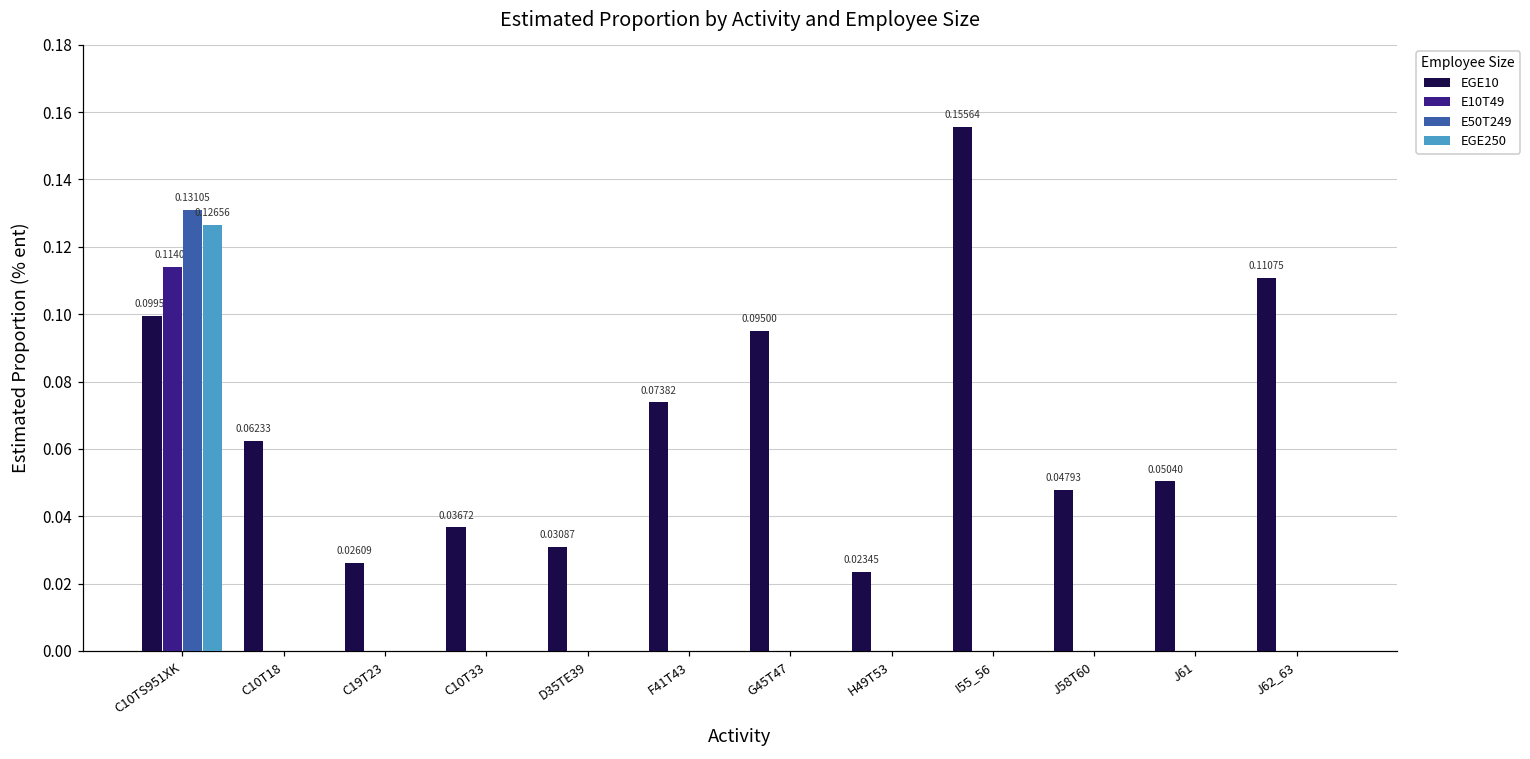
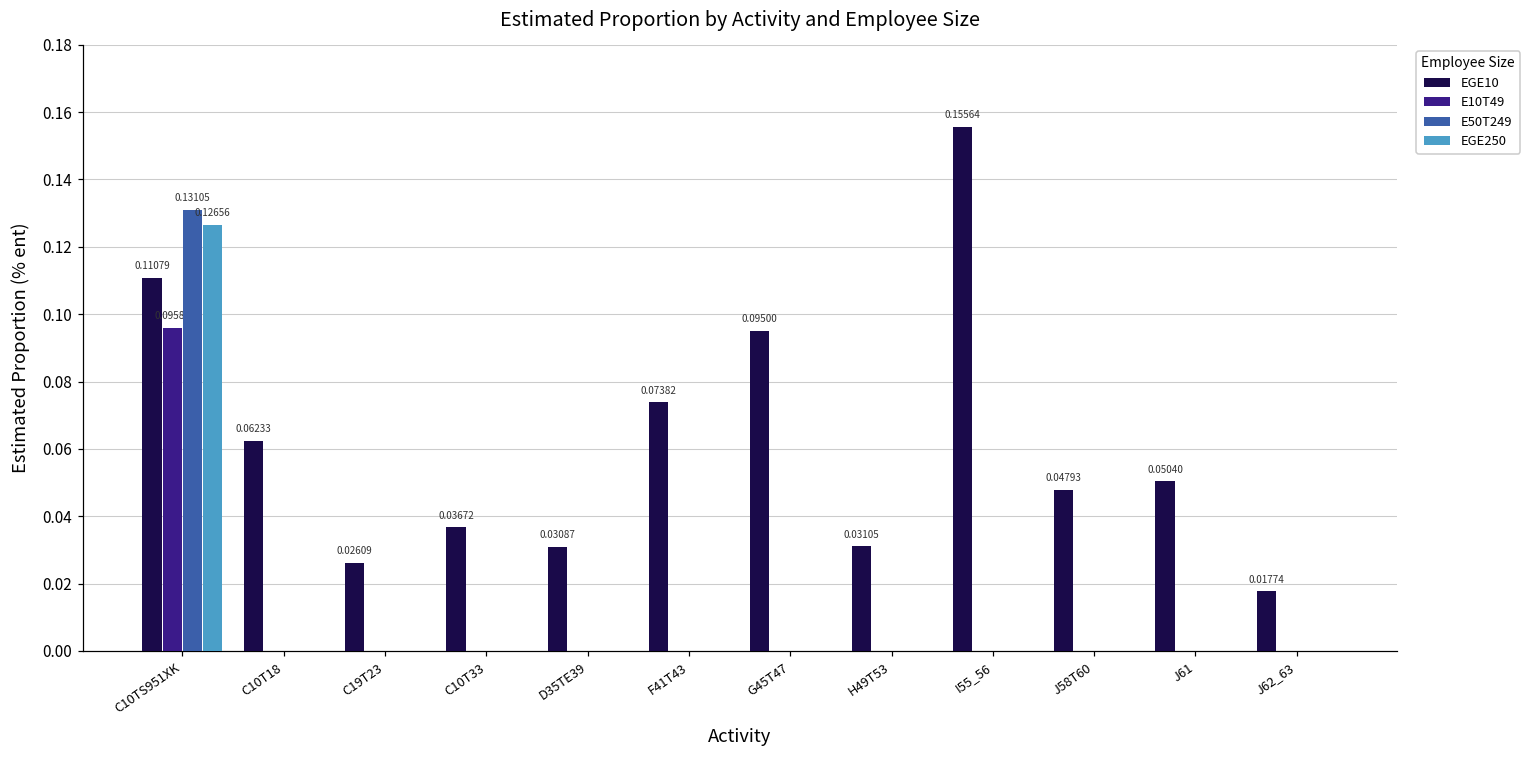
EGE10, C10TS951XK: 0.09959 -> 0.11079
E10T49, C10TS951XK: 0.11400 -> 0.09585
EGE10, H49T53: 0.02345 -> 0.03105
EGE10, J62_63: 0.11075 -> 0.01774
